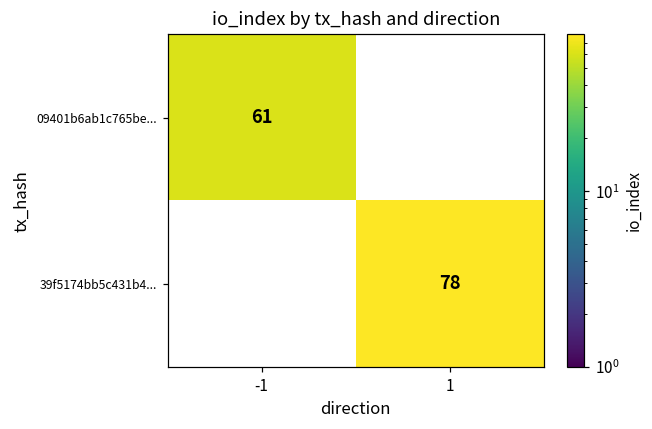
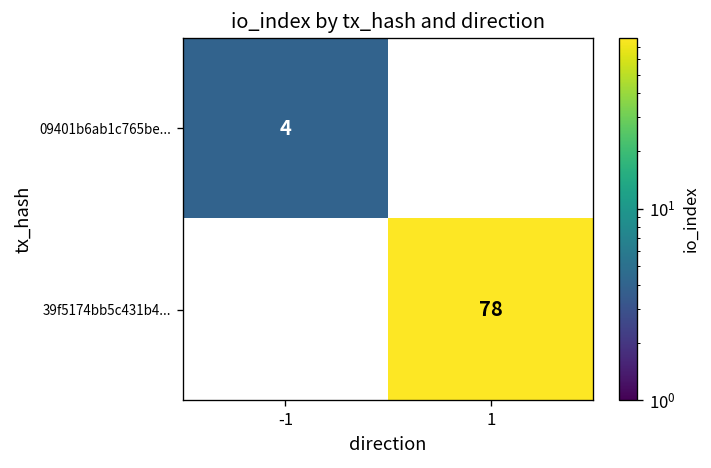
09401b6ab1c765be..., -1: 61 -> 4
